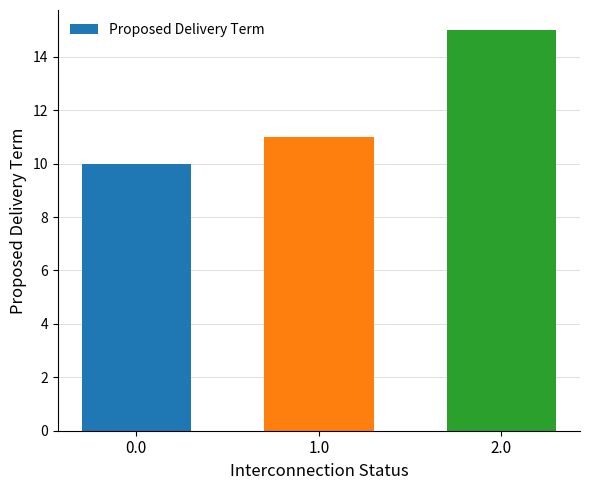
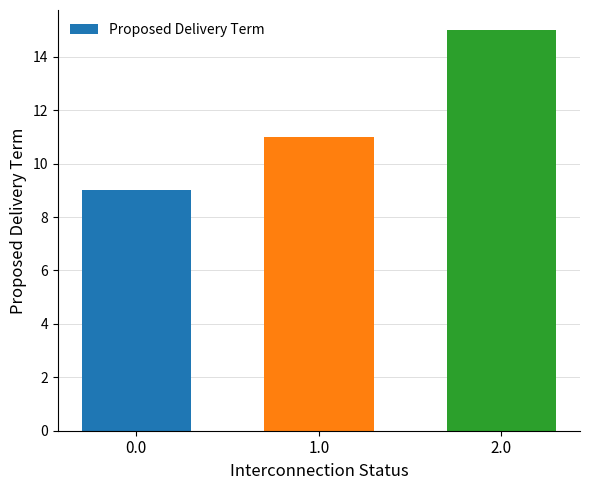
0.0: 10 -> 9
